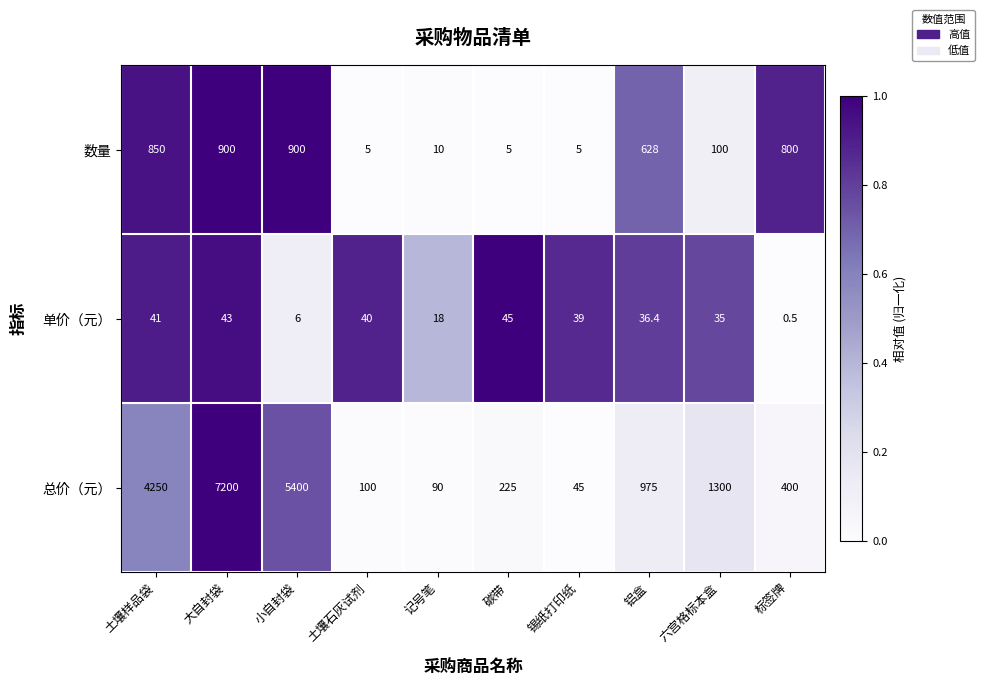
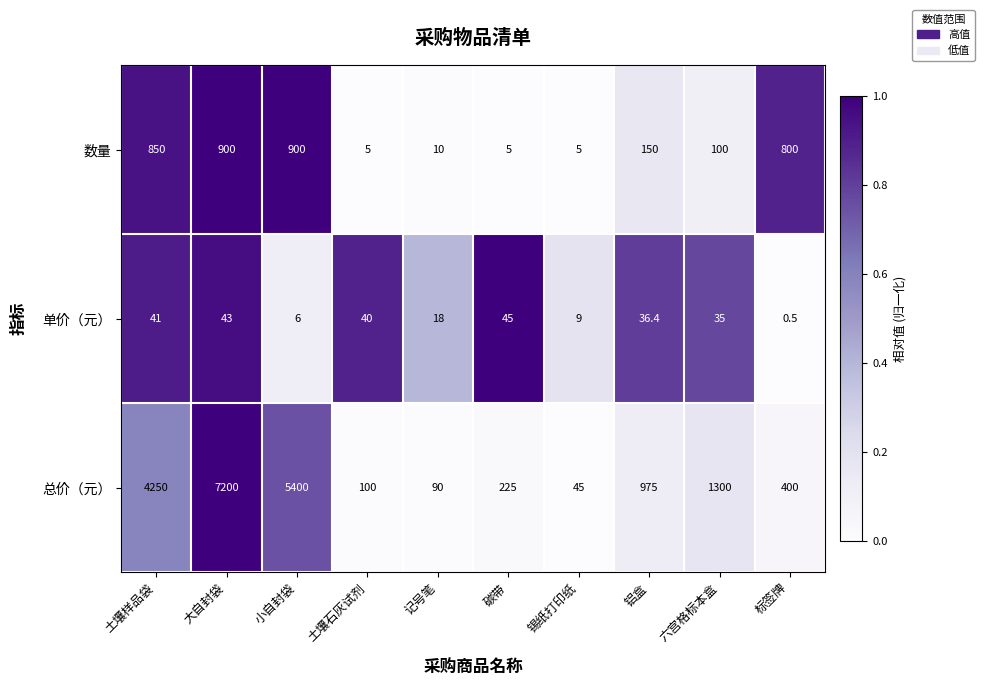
数量, 铝盒: 628 -> 150
单价（元）, 锡纸打印纸: 39 -> 9
